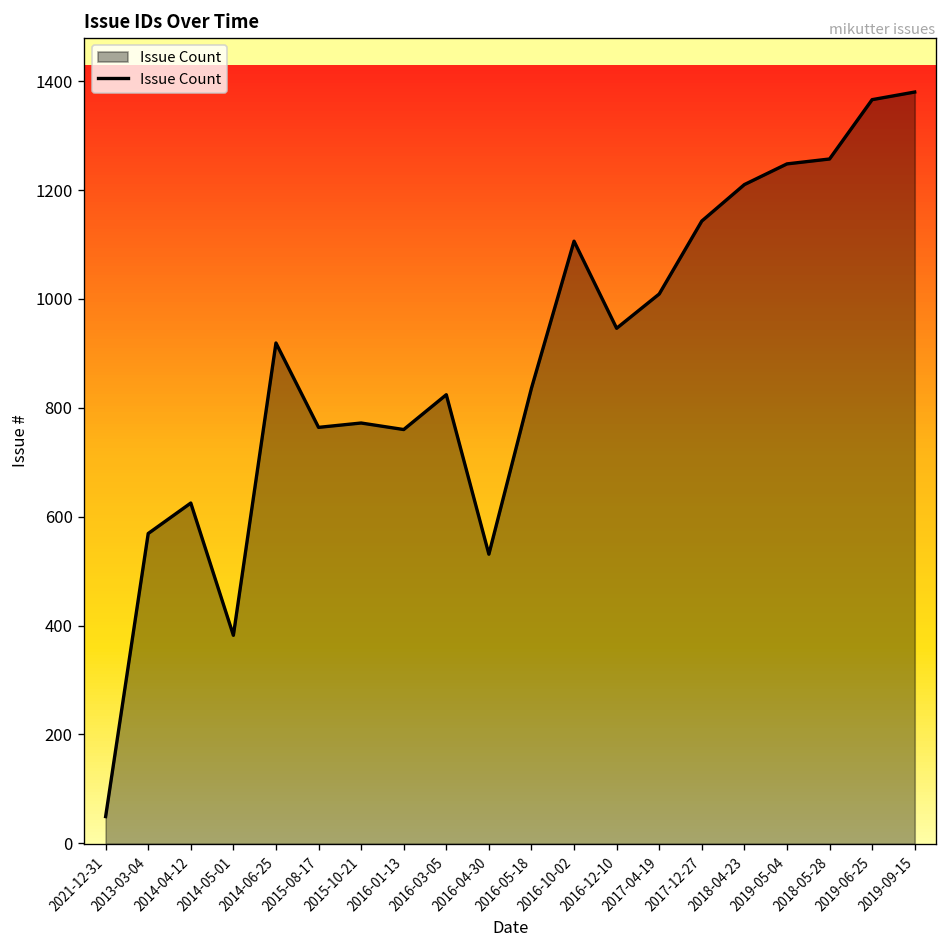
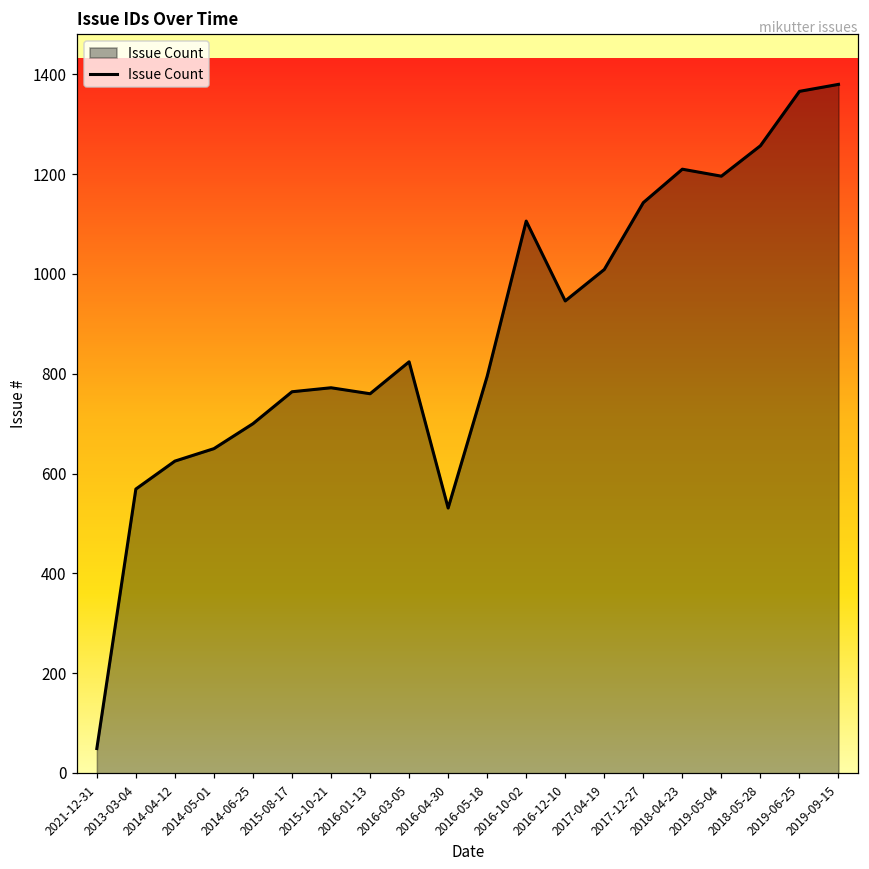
2014-05-01: 380 -> 650
2014-06-25: 920 -> 700
2016-05-18: 840 -> 800
2019-05-04: 1250 -> 1200
